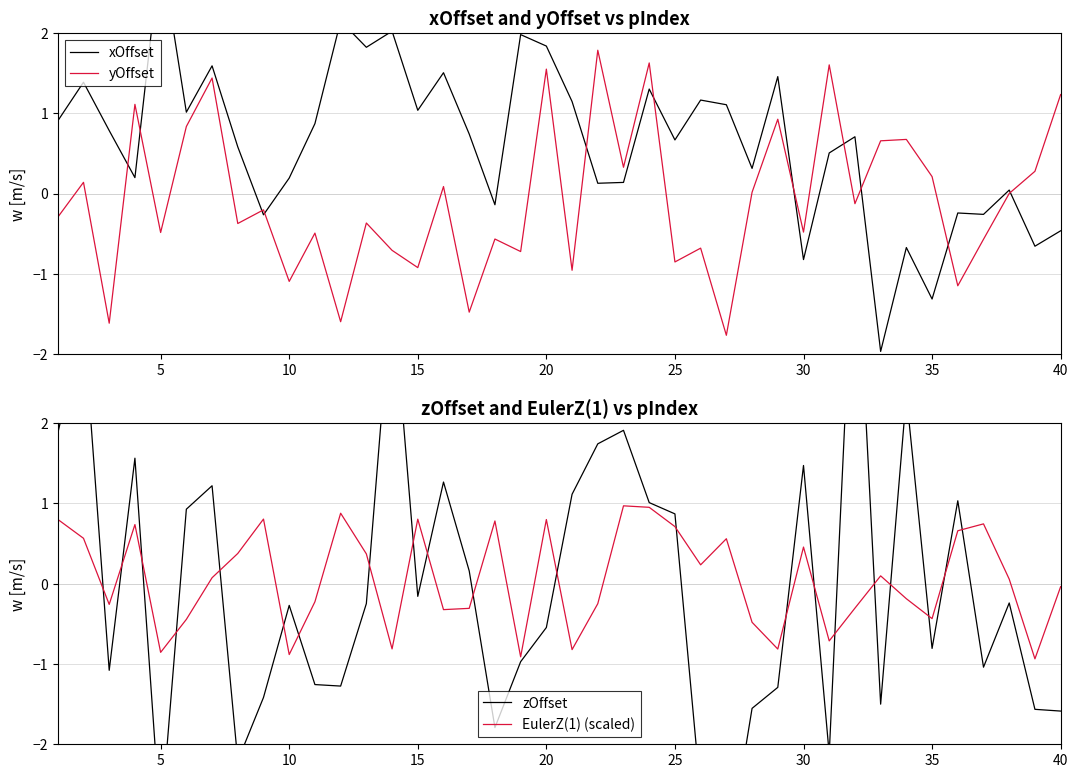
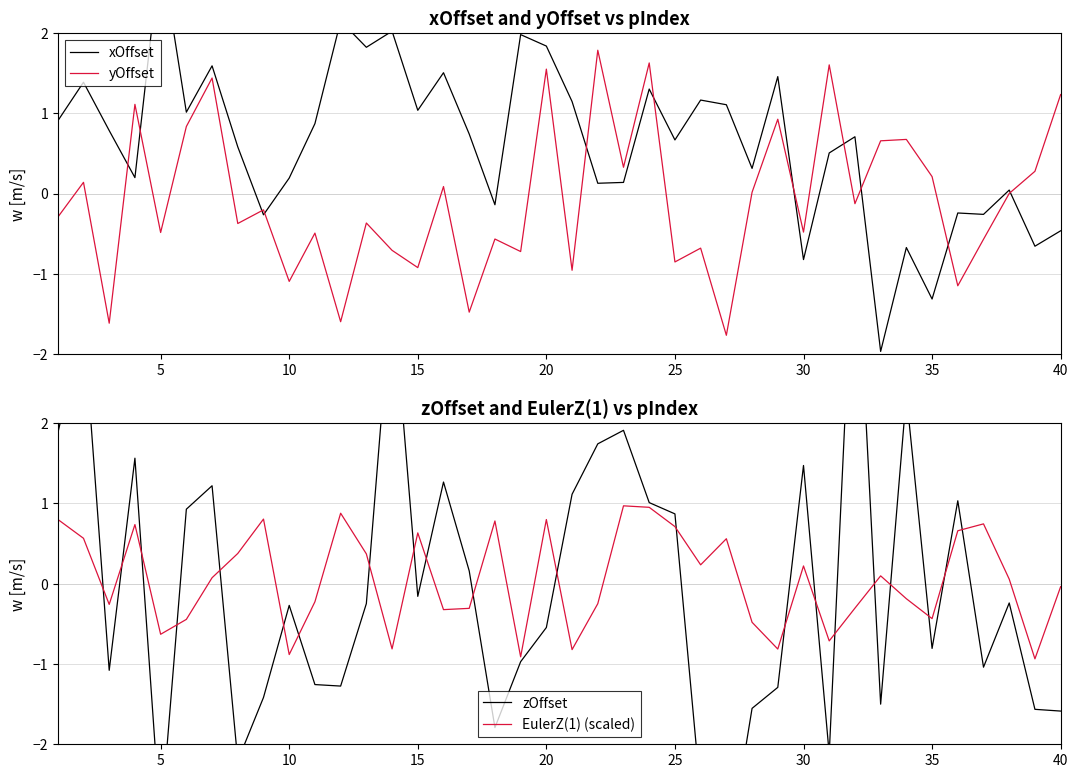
zOffset and EulerZ(1) vs pIndex, EulerZ(1) (scaled), 5: -0.9 -> -0.6
zOffset and EulerZ(1) vs pIndex, EulerZ(1) (scaled), 15: 0.8 -> 0.6
zOffset and EulerZ(1) vs pIndex, EulerZ(1) (scaled), 30: 0.5 -> 0.2
